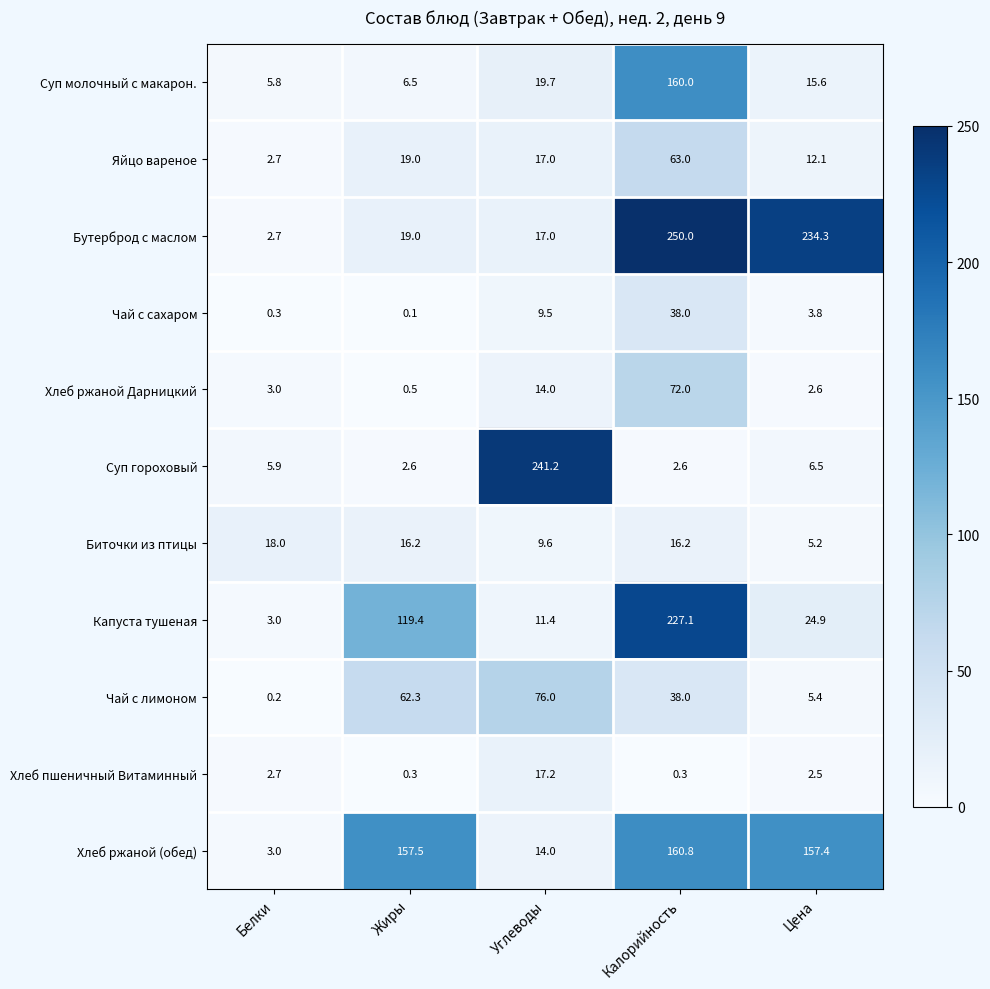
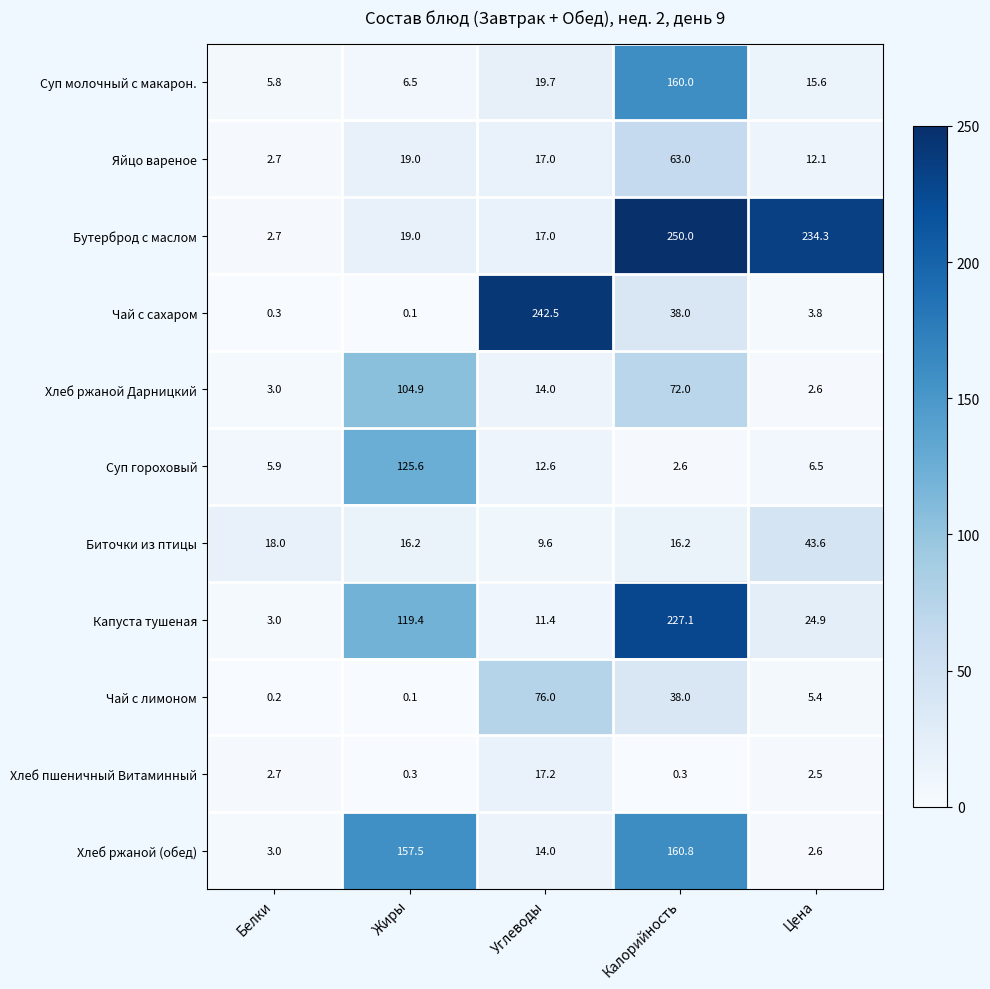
Чай с сахаром, Углеводы: 9.5 -> 242.5
Хлеб ржаной Дарницкий, Жиры: 0.5 -> 104.9
Суп гороховый, Жиры: 2.6 -> 125.6
Суп гороховый, Углеводы: 241.2 -> 12.6
Биточки из птицы, Цена: 5.2 -> 43.6
Чай с лимоном, Жиры: 62.3 -> 0.1
Хлеб ржаной (обед), Цена: 157.4 -> 2.6
